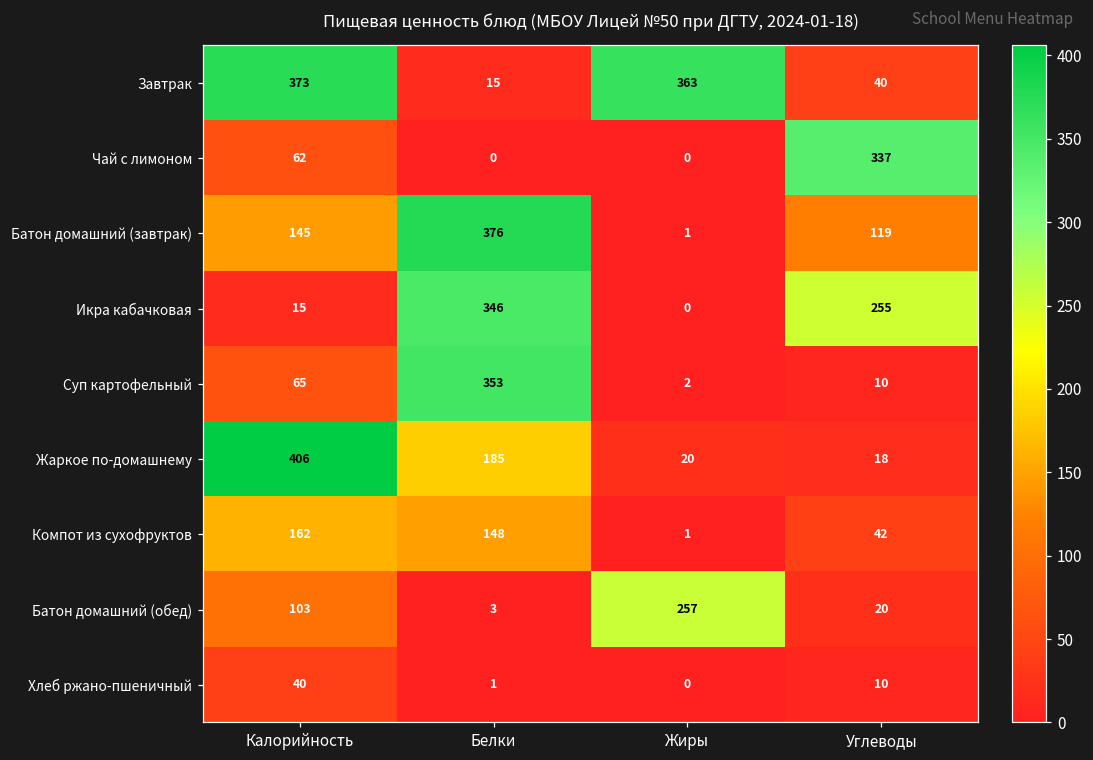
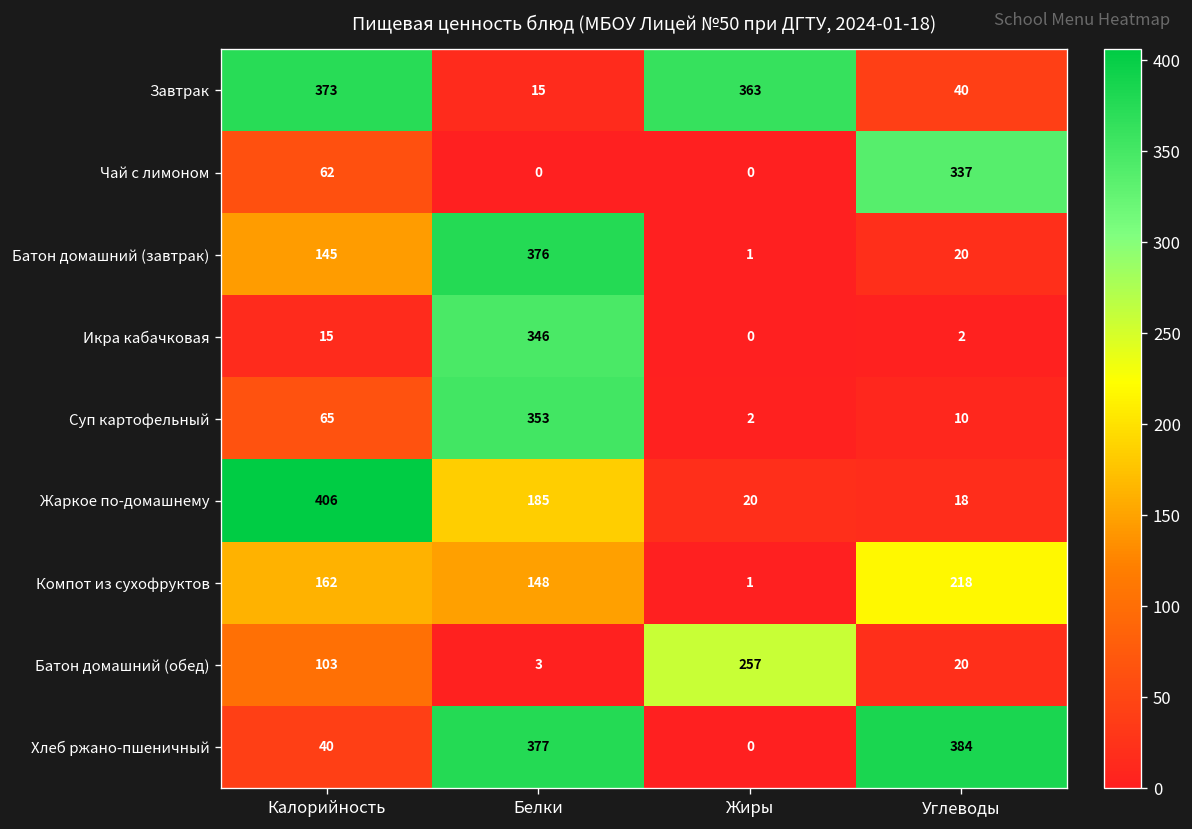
Батон домашний (завтрак), Углеводы: 119 -> 20
Икра кабачковая, Углеводы: 255 -> 2
Компот из сухофруктов, Углеводы: 42 -> 218
Хлеб ржано-пшеничный, Белки: 1 -> 377
Хлеб ржано-пшеничный, Углеводы: 10 -> 384
